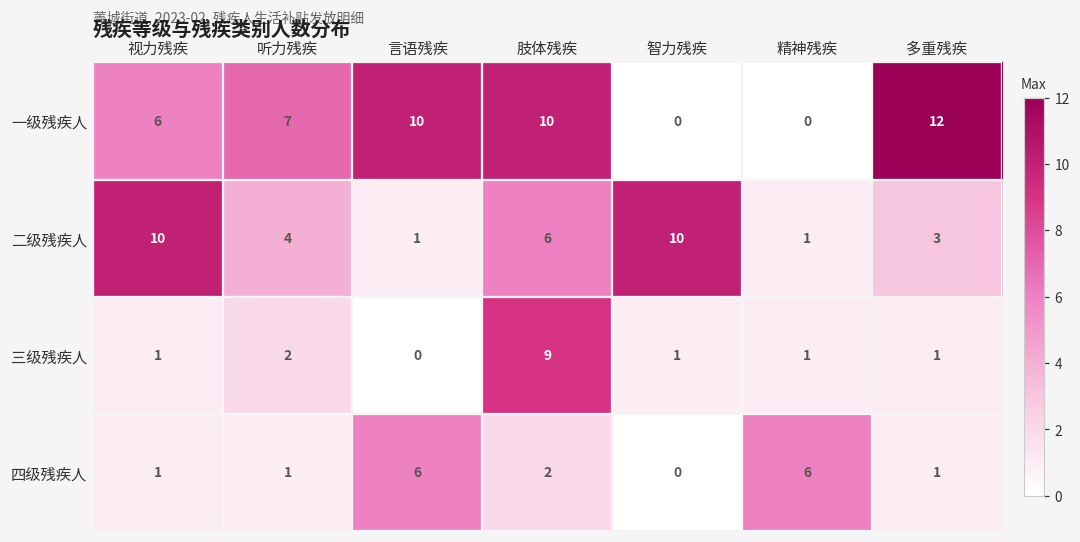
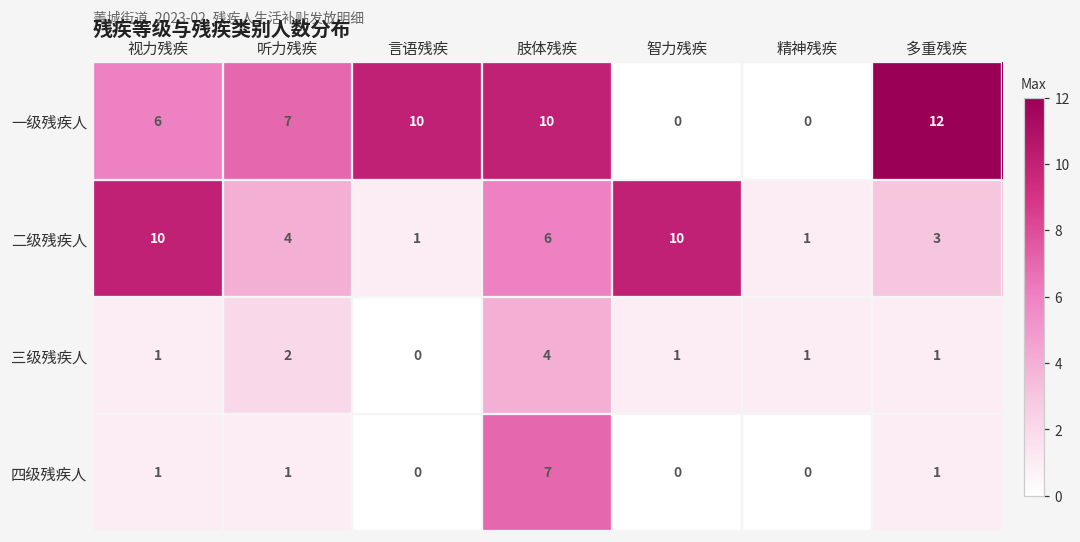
三级残疾人, 肢体残疾: 9 -> 4
四级残疾人, 言语残疾: 6 -> 0
四级残疾人, 肢体残疾: 2 -> 7
四级残疾人, 精神残疾: 6 -> 0
